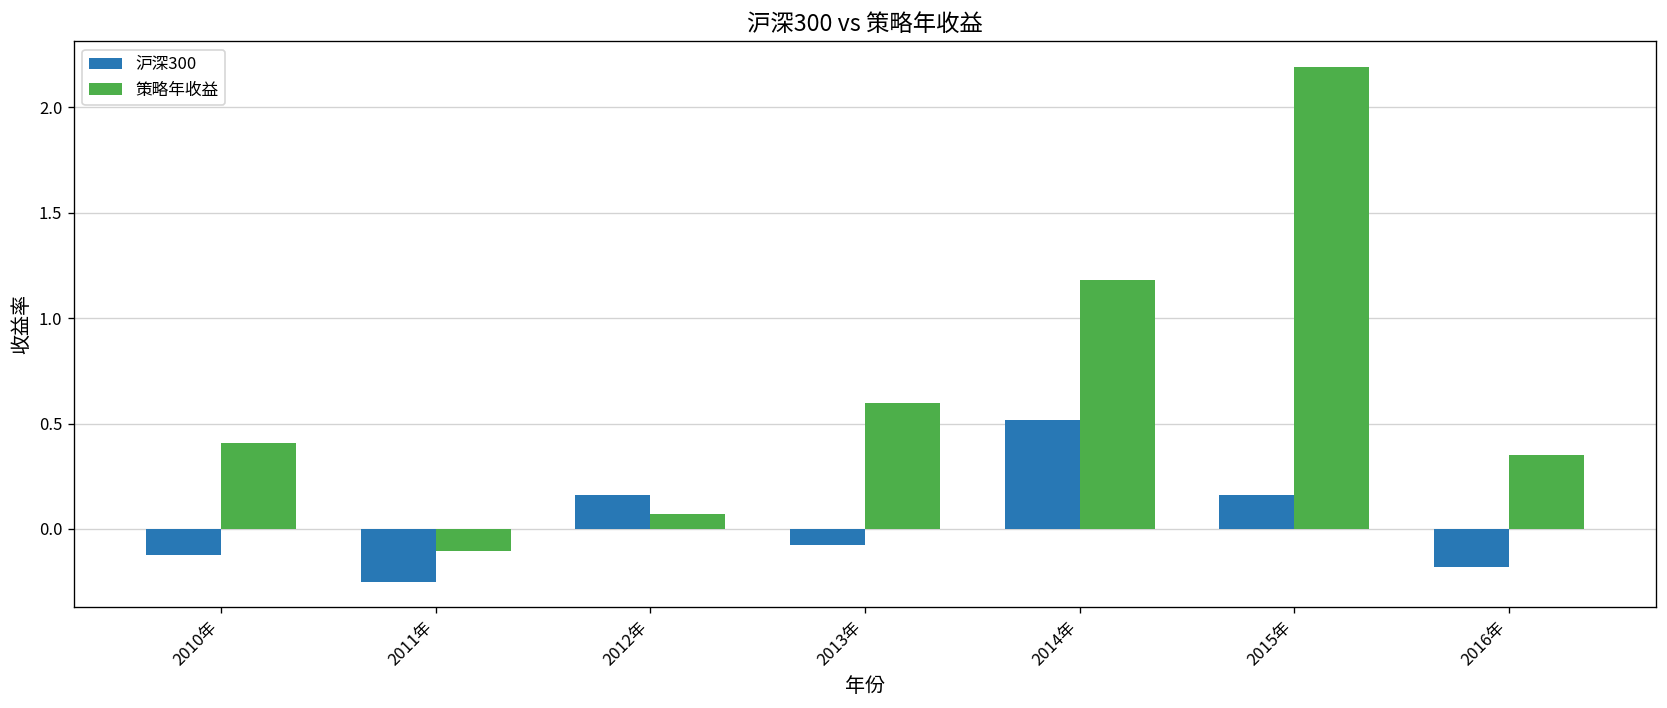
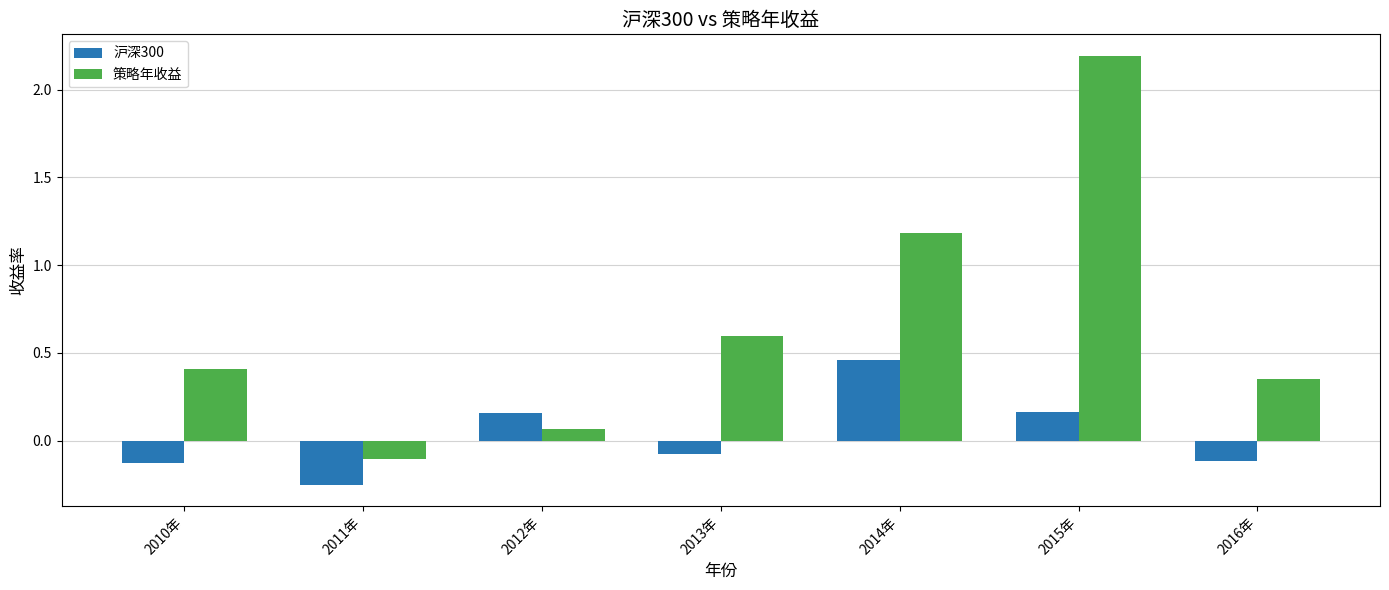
沪深300, 2014年: 0.52 -> 0.46
沪深300, 2016年: -0.18 -> -0.11
